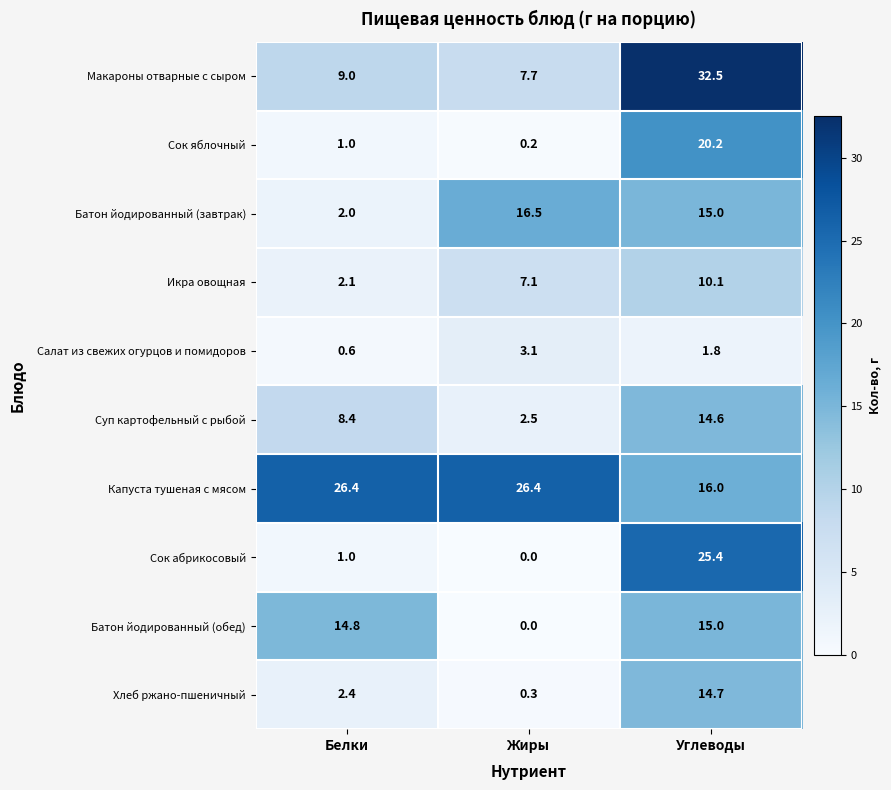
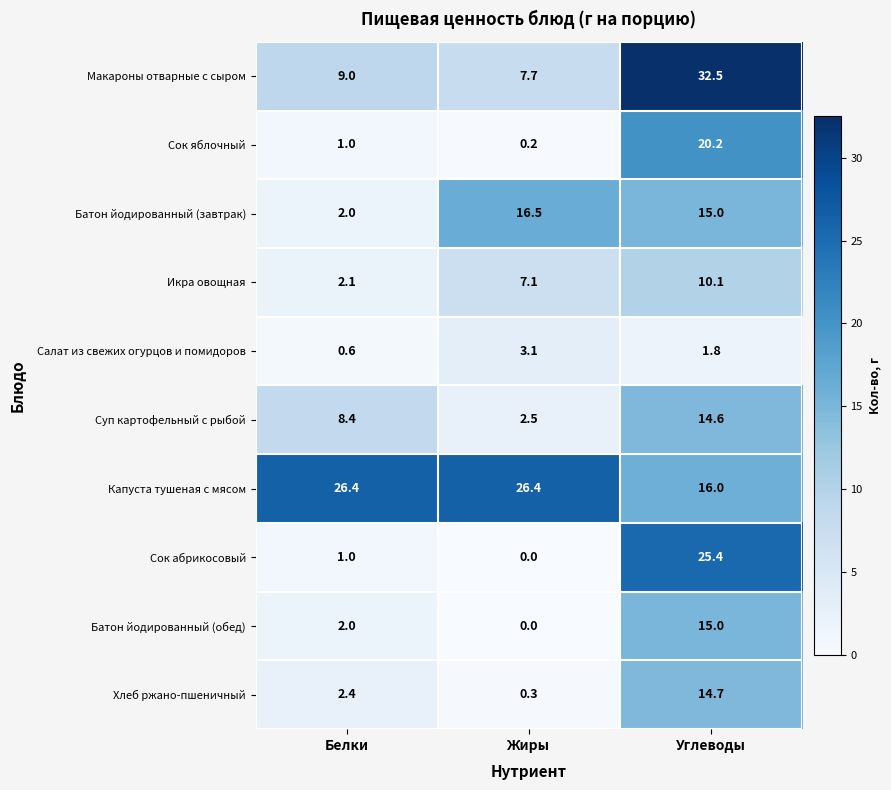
Батон йодированный (обед), Белки: 14.8 -> 2.0
